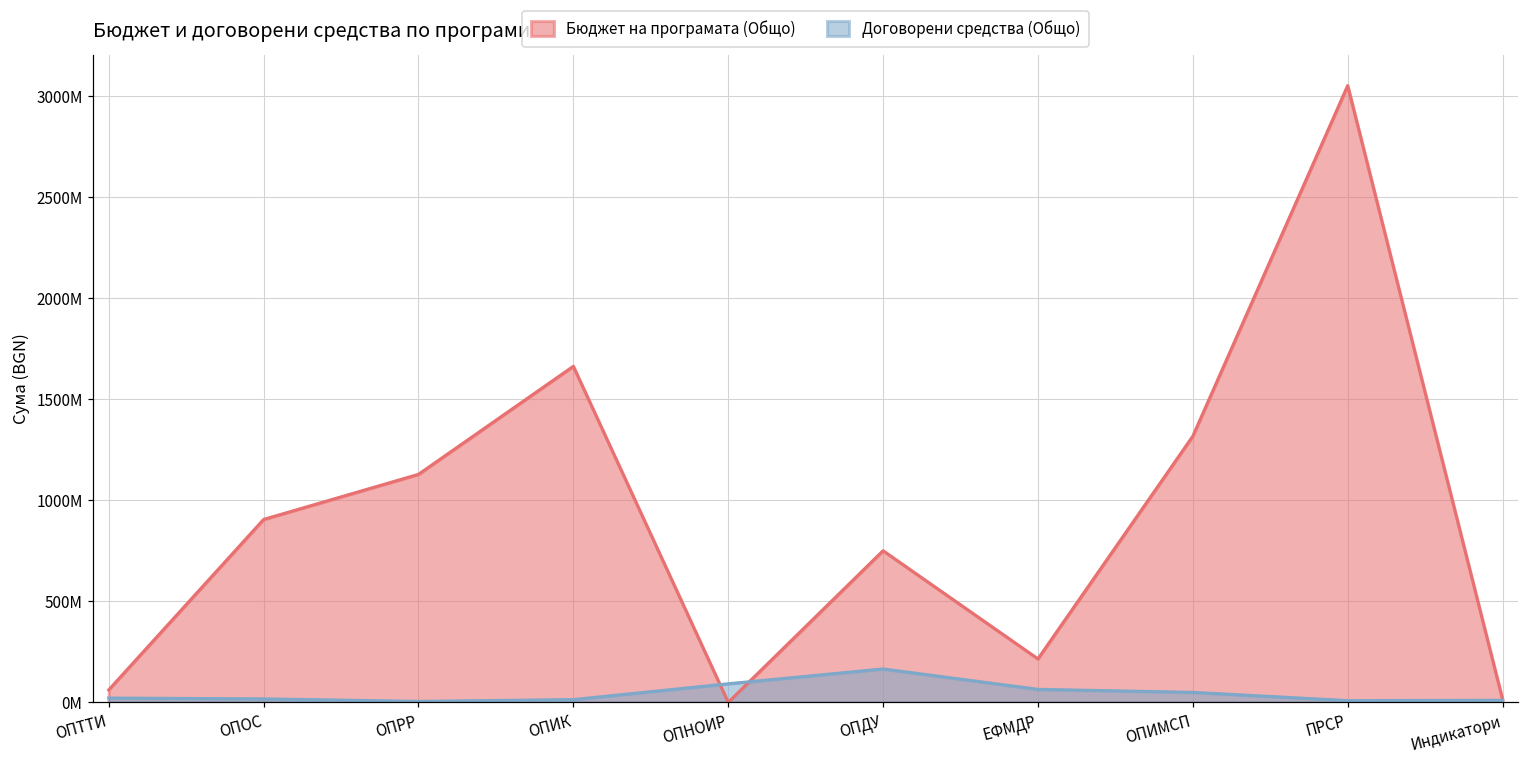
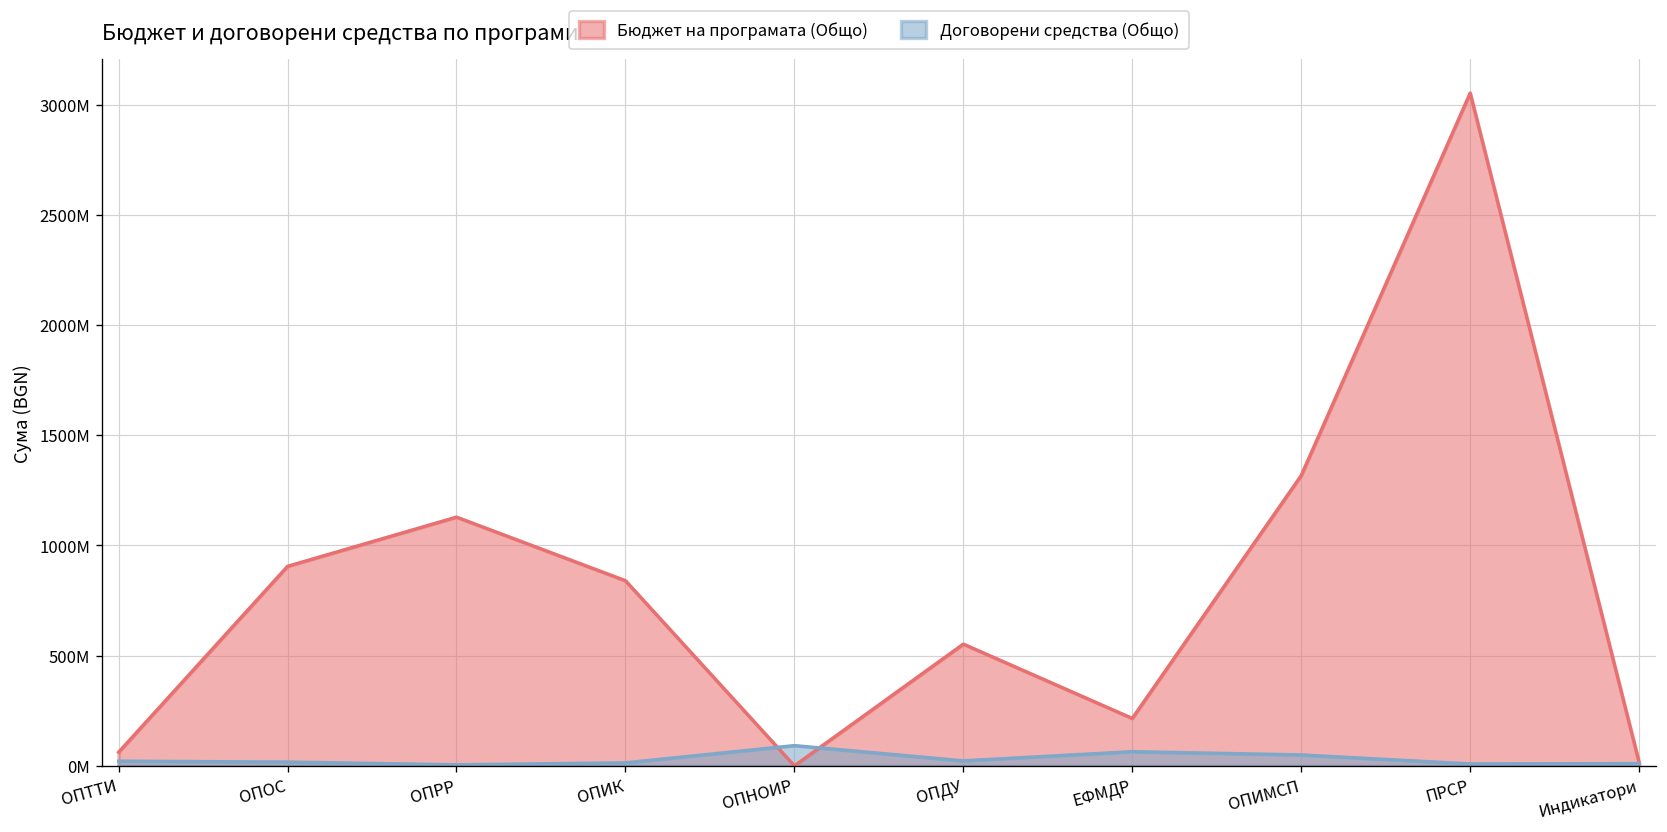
Бюджет на програмата (Общо), ОПИК: 1660000000 -> 840000000
Бюджет на програмата (Общо), ОПДУ: 750000000 -> 550000000
Договорени средства (Общо), ОПДУ: 170000000 -> 20000000
